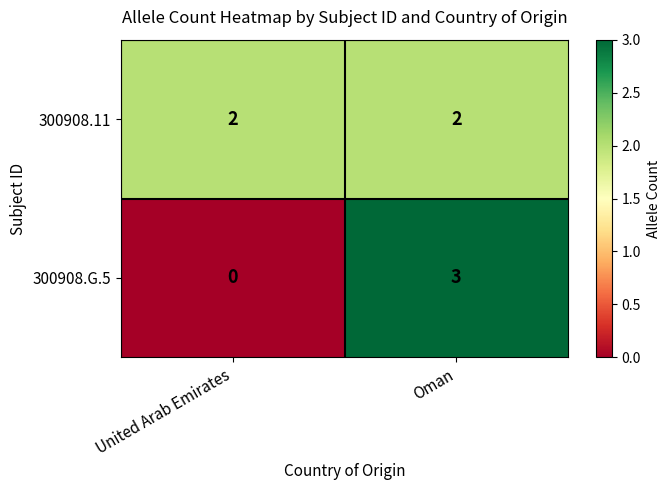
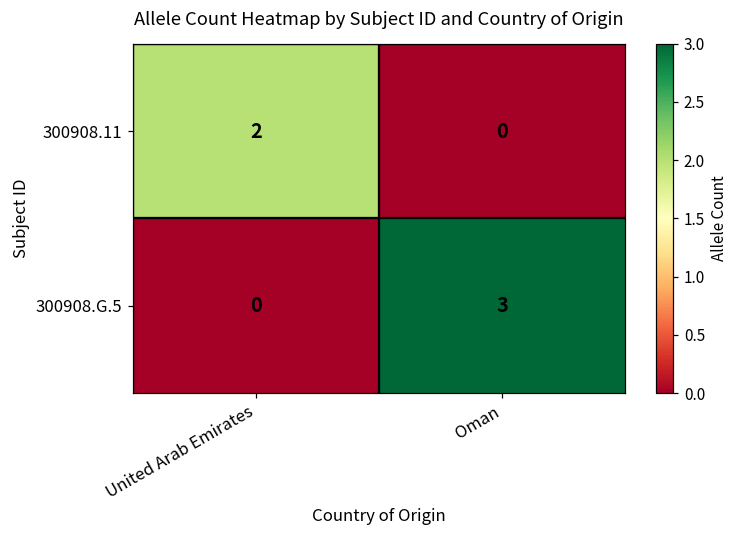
300908.11, Oman: 2 -> 0
